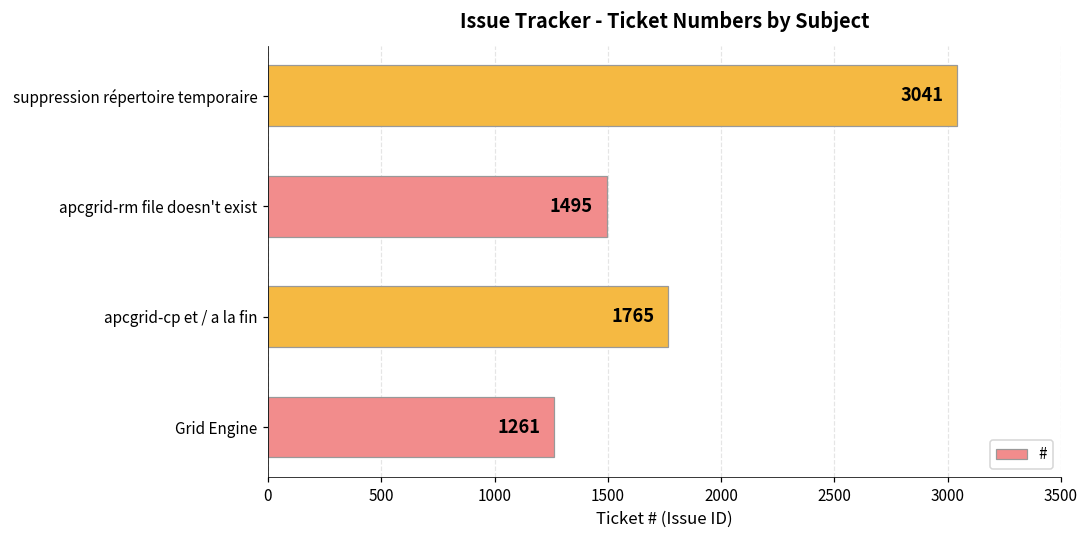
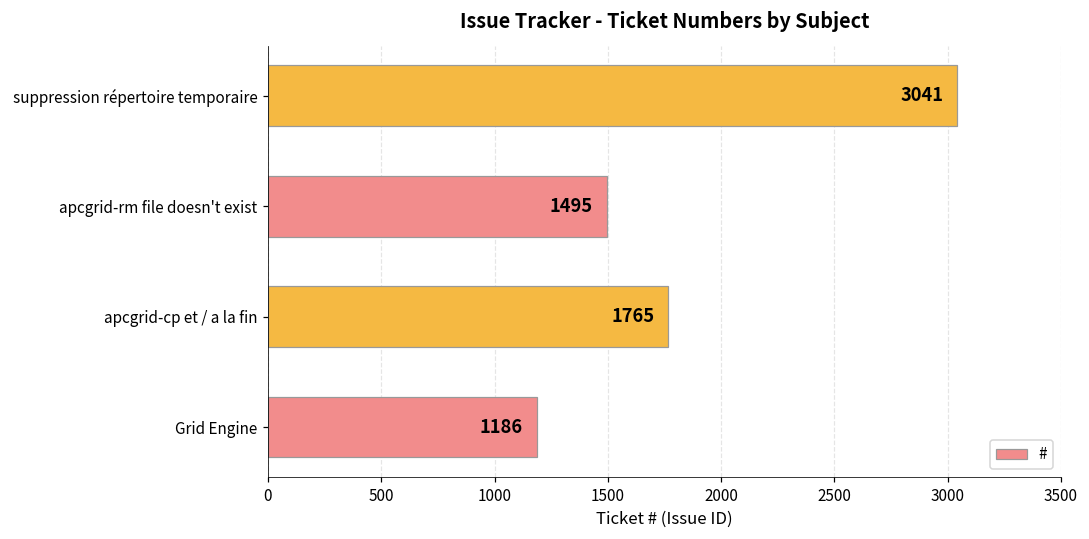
Grid Engine: 1261 -> 1186
